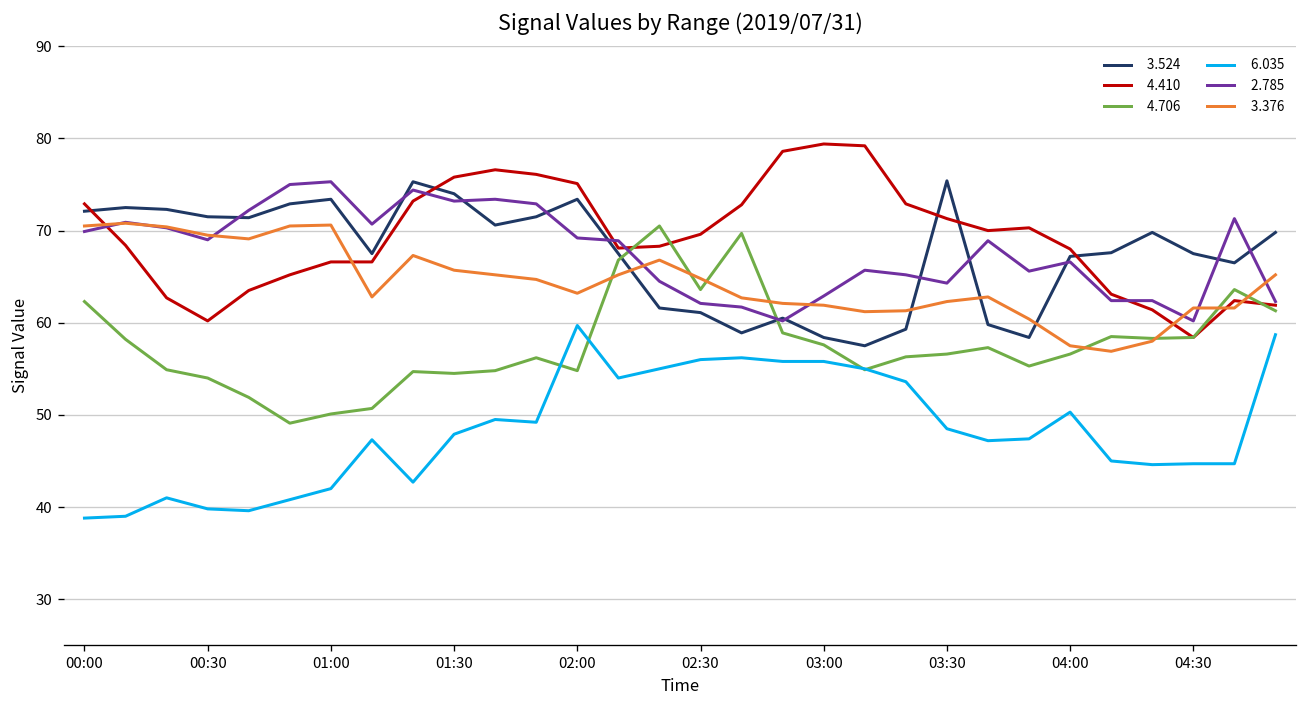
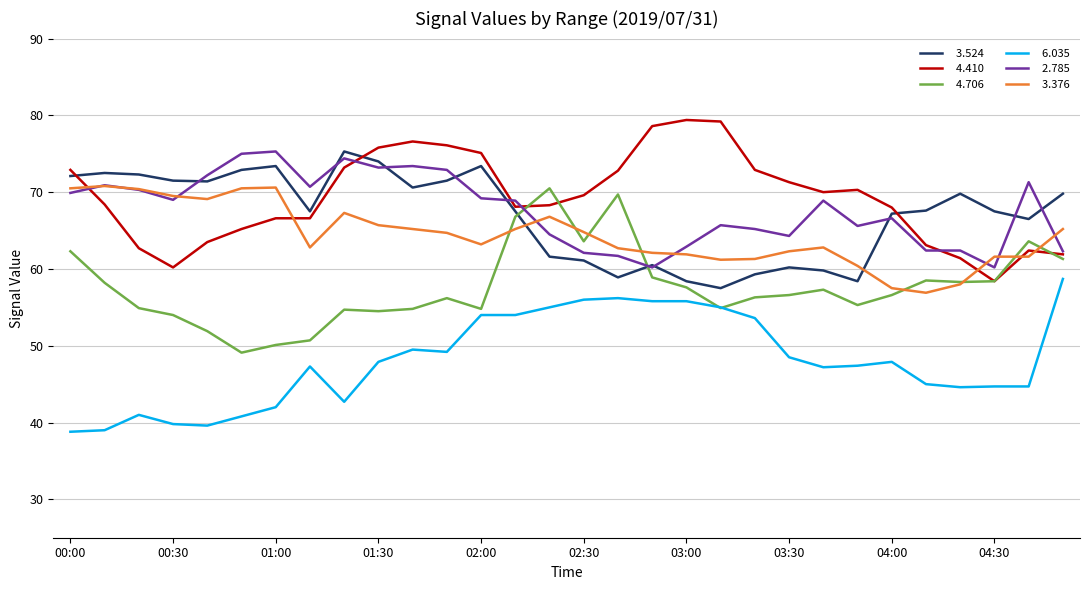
6.035, 02:00: 60 -> 54
3.524, 03:30: 75 -> 60
6.035, 04:00: 50 -> 48
